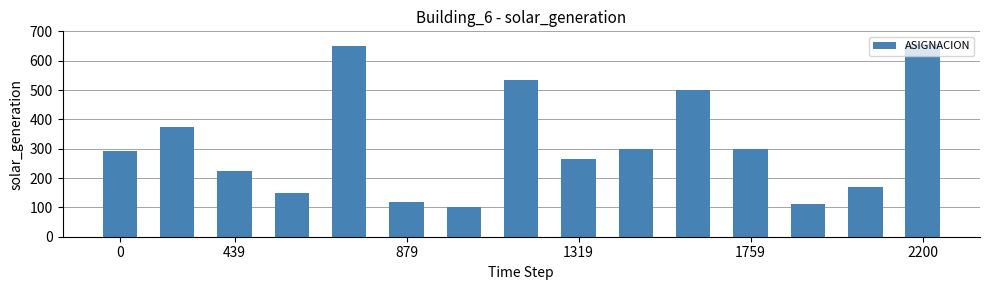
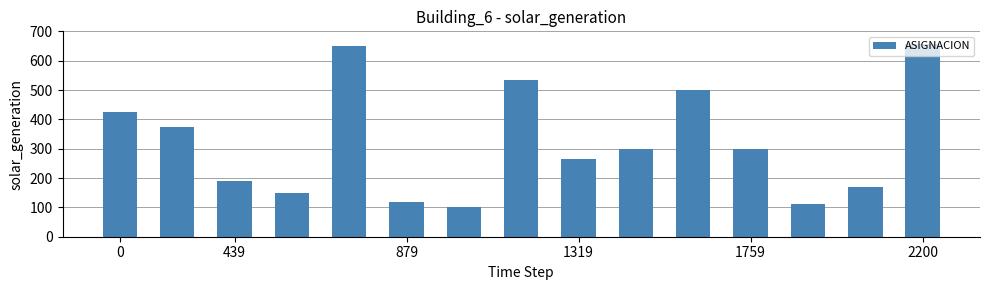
0: 290 -> 430
439: 230 -> 190
